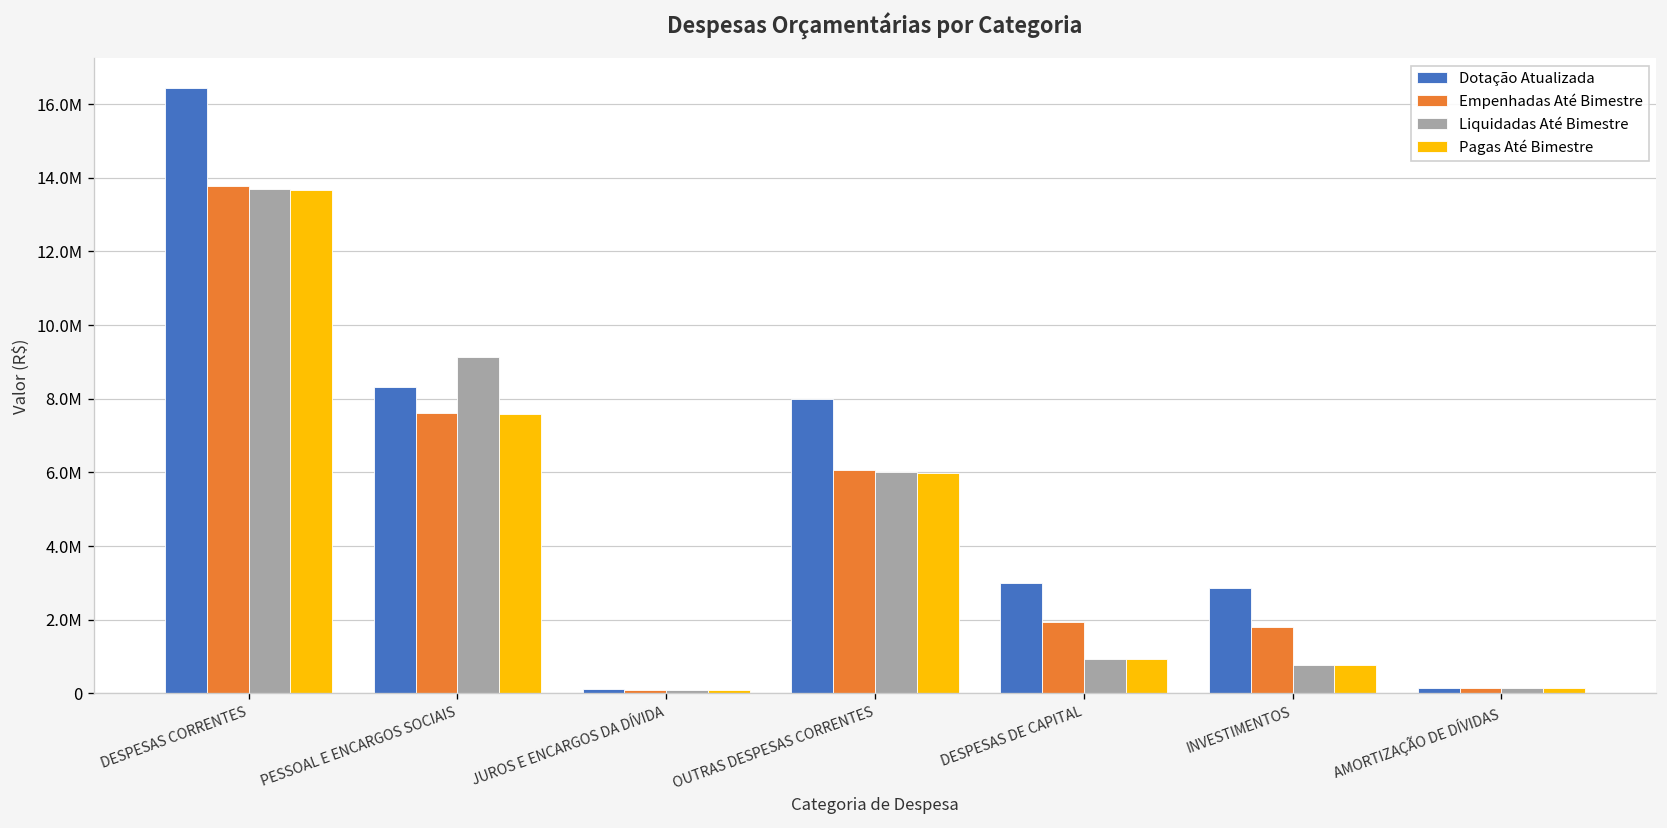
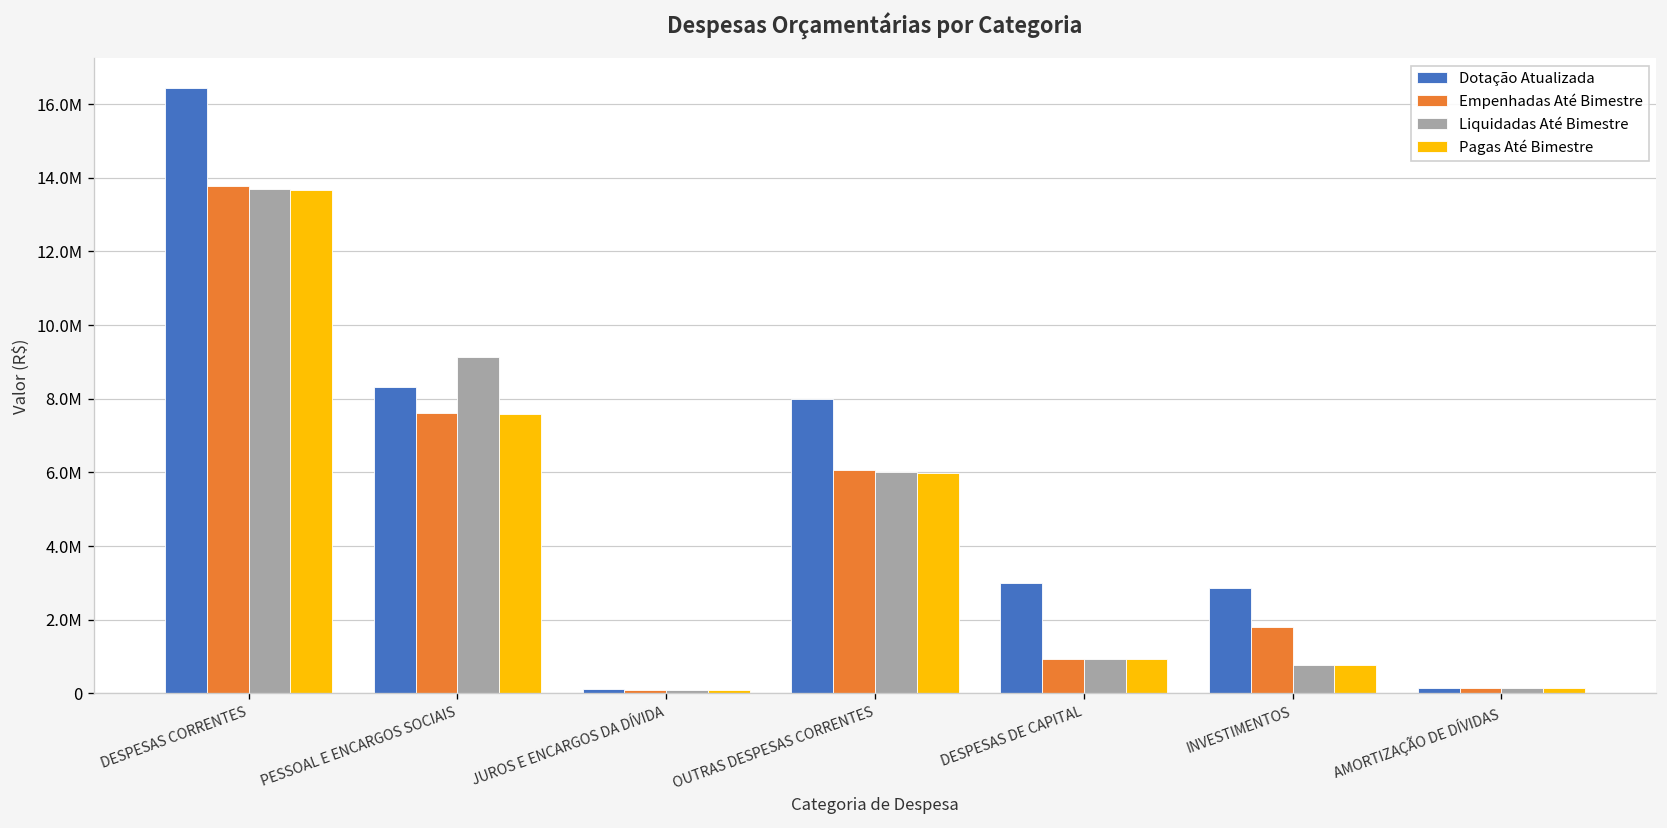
Empenhadas Até Bimestre, DESPESAS DE CAPITAL: 1900000 -> 900000
